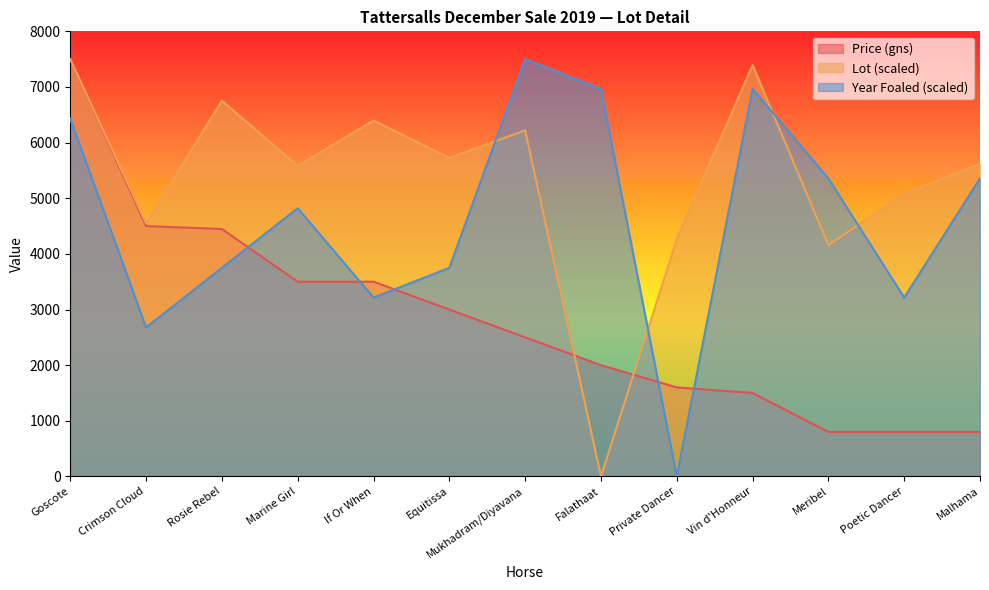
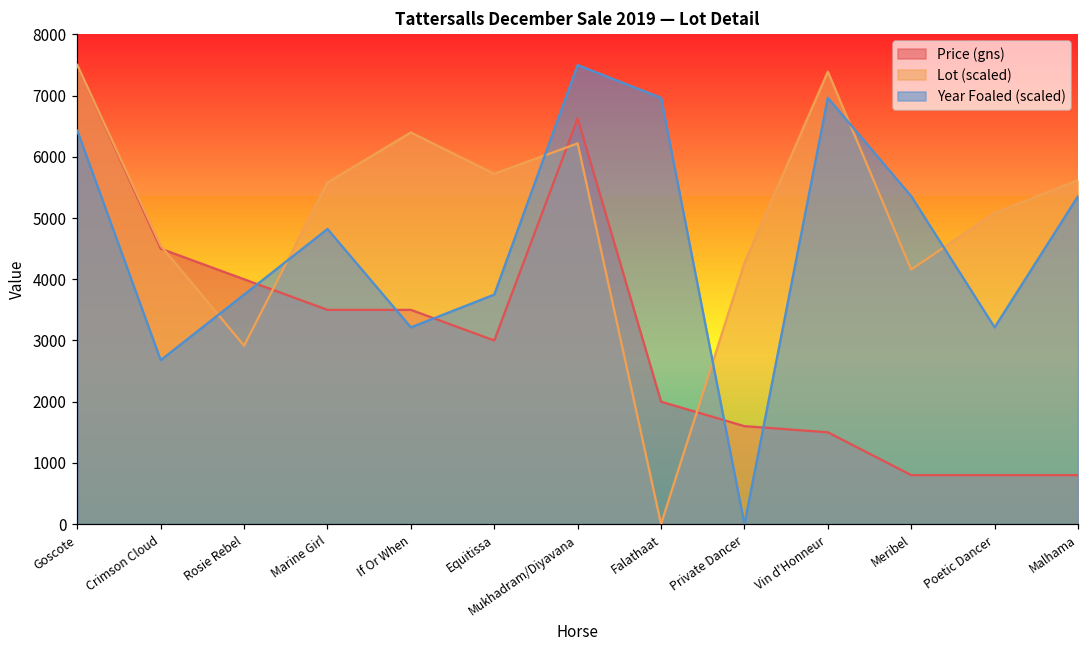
Price (gns), Rosie Rebel: 4400 -> 4000
Lot (scaled), Rosie Rebel: 6800 -> 2900
Price (gns), Mukhadram/Diyavana: 2500 -> 6600
